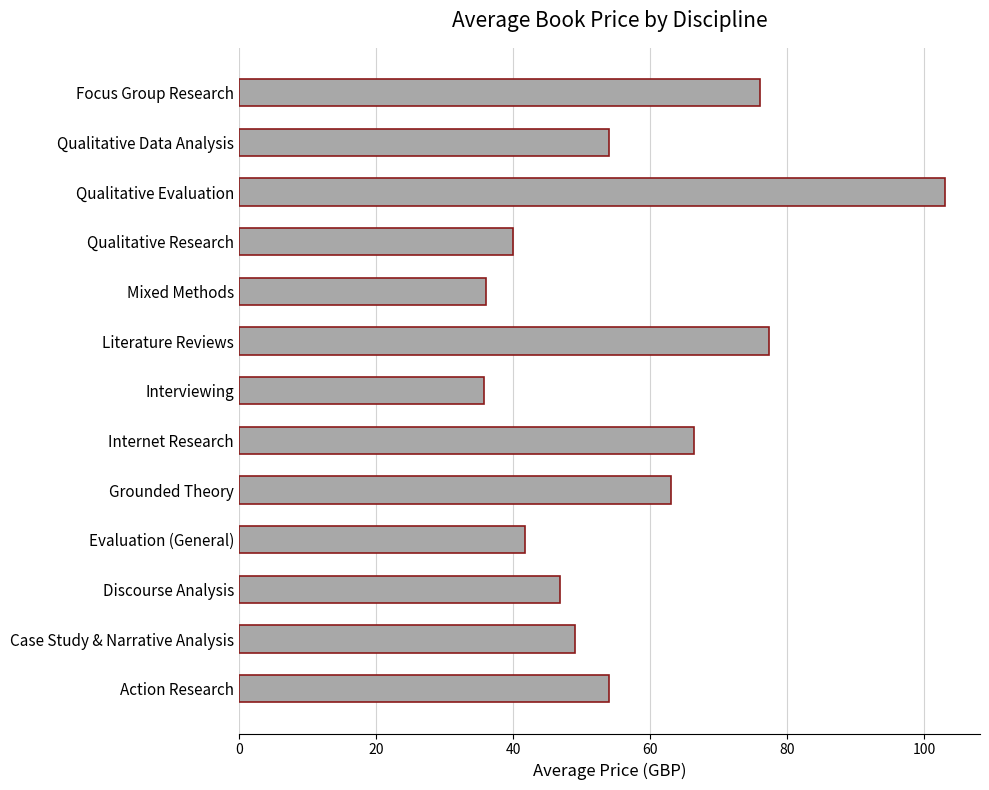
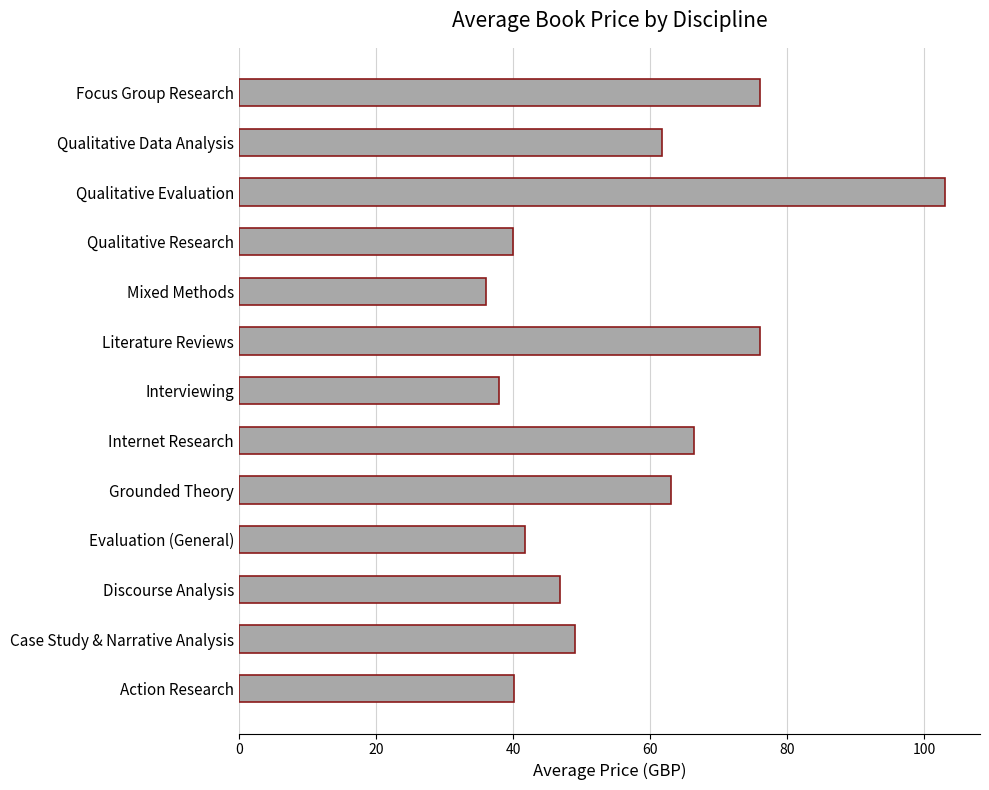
Qualitative Data Analysis: 54 -> 62
Literature Reviews: 77 -> 76
Interviewing: 36 -> 38
Action Research: 54 -> 40
